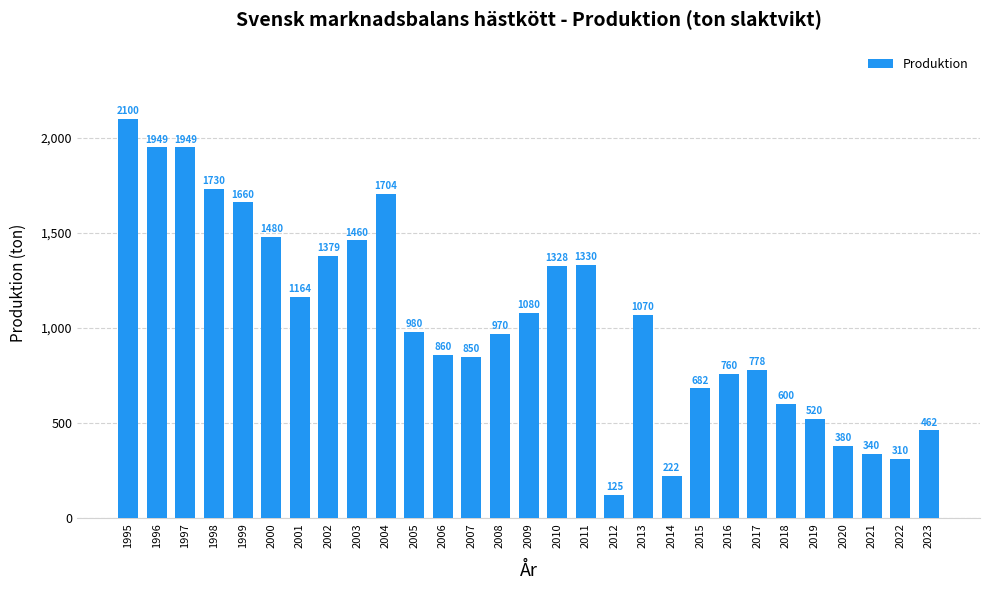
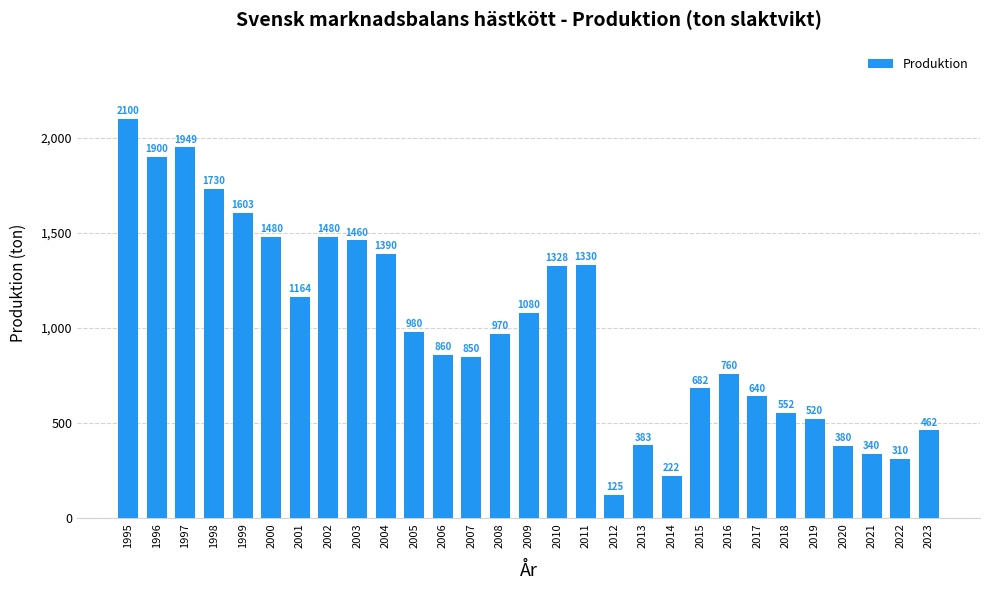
1996: 1949 -> 1900
1999: 1660 -> 1603
2002: 1379 -> 1480
2004: 1704 -> 1390
2013: 1070 -> 383
2017: 778 -> 640
2018: 600 -> 552
